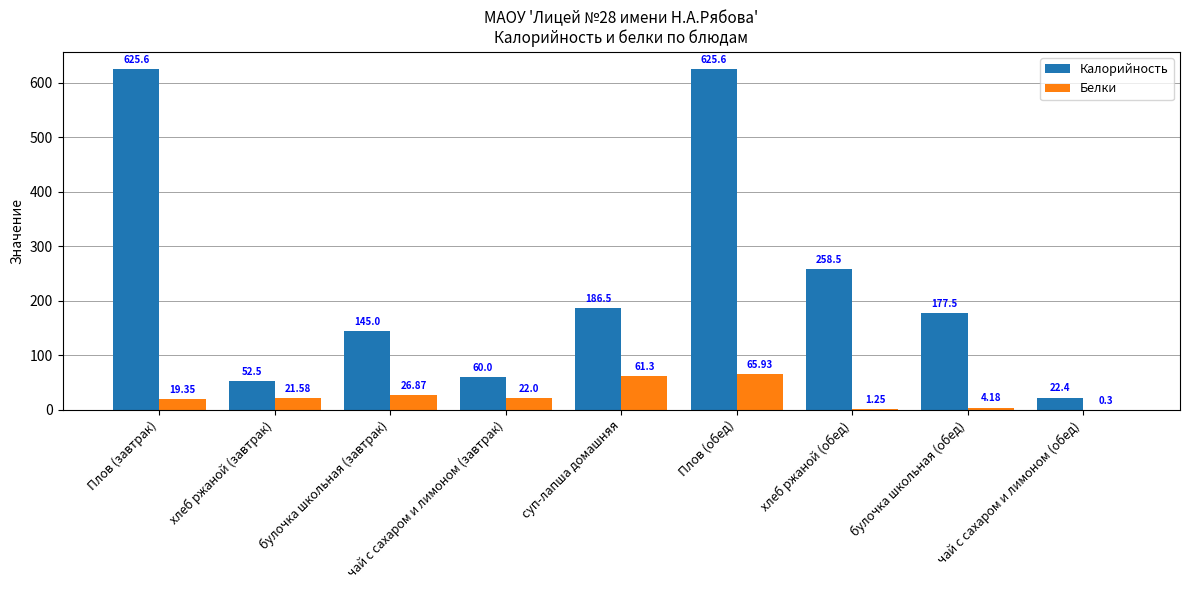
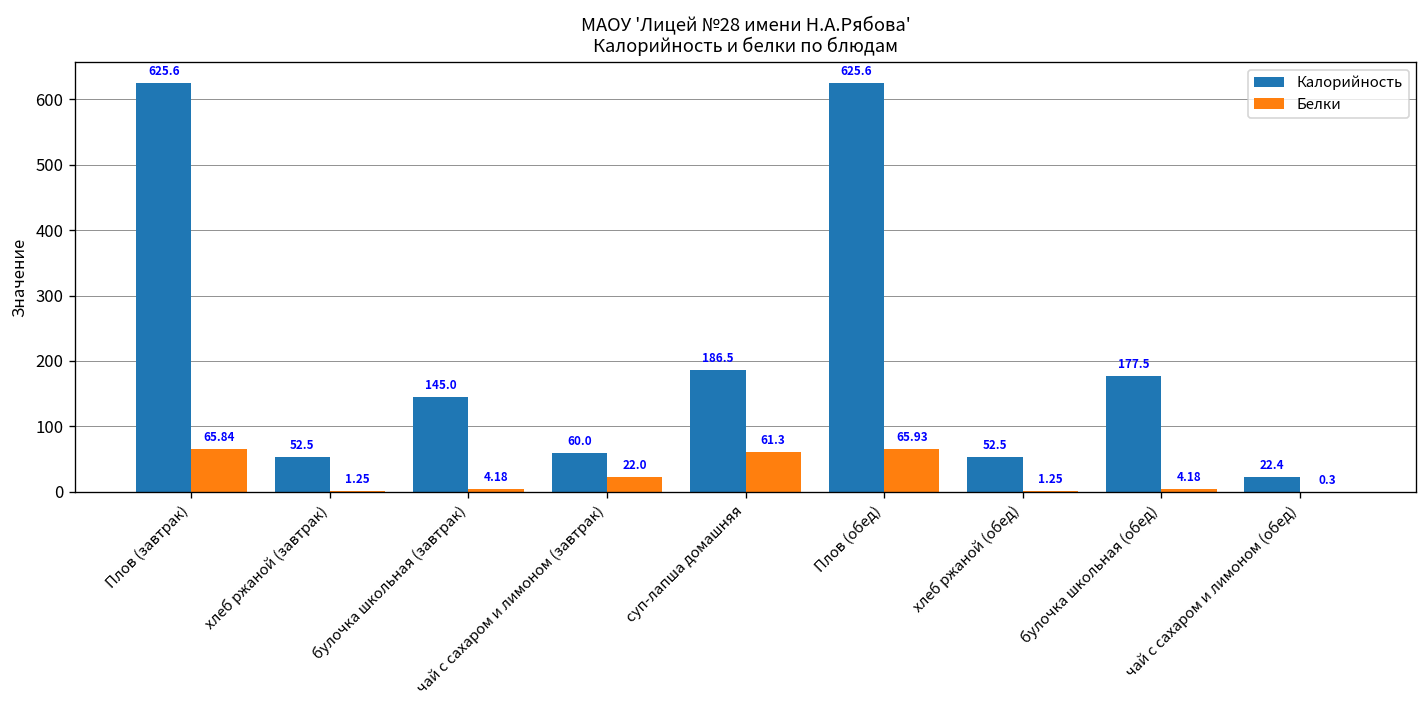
Белки, Плов (завтрак): 19.35 -> 65.84
Белки, хлеб ржаной (завтрак): 21.58 -> 1.25
Белки, булочка школьная (завтрак): 26.87 -> 4.18
Калорийность, хлеб ржаной (обед): 258.5 -> 52.5
